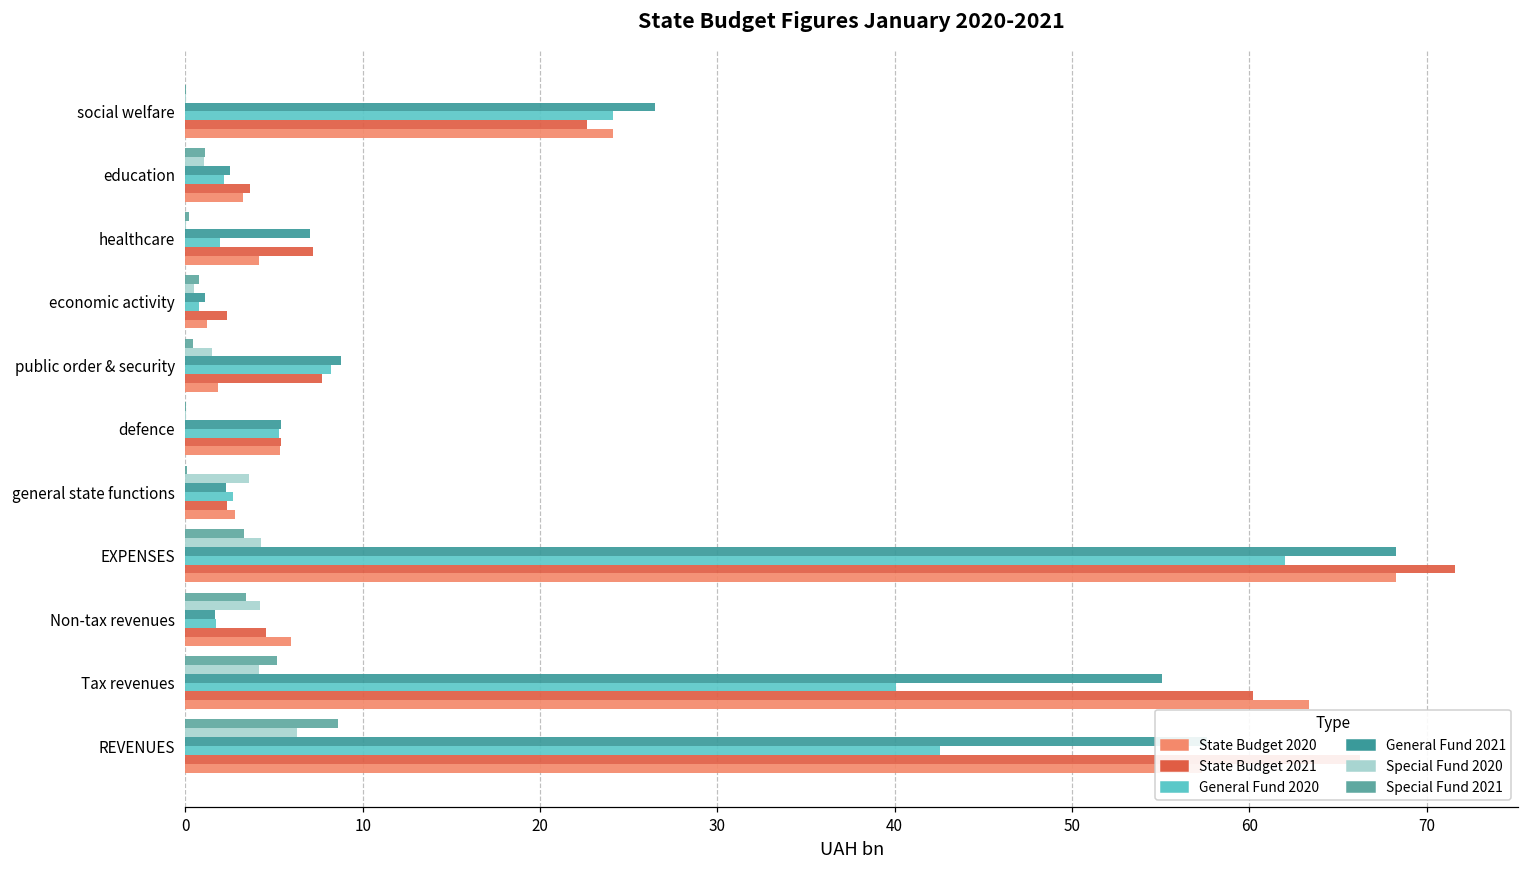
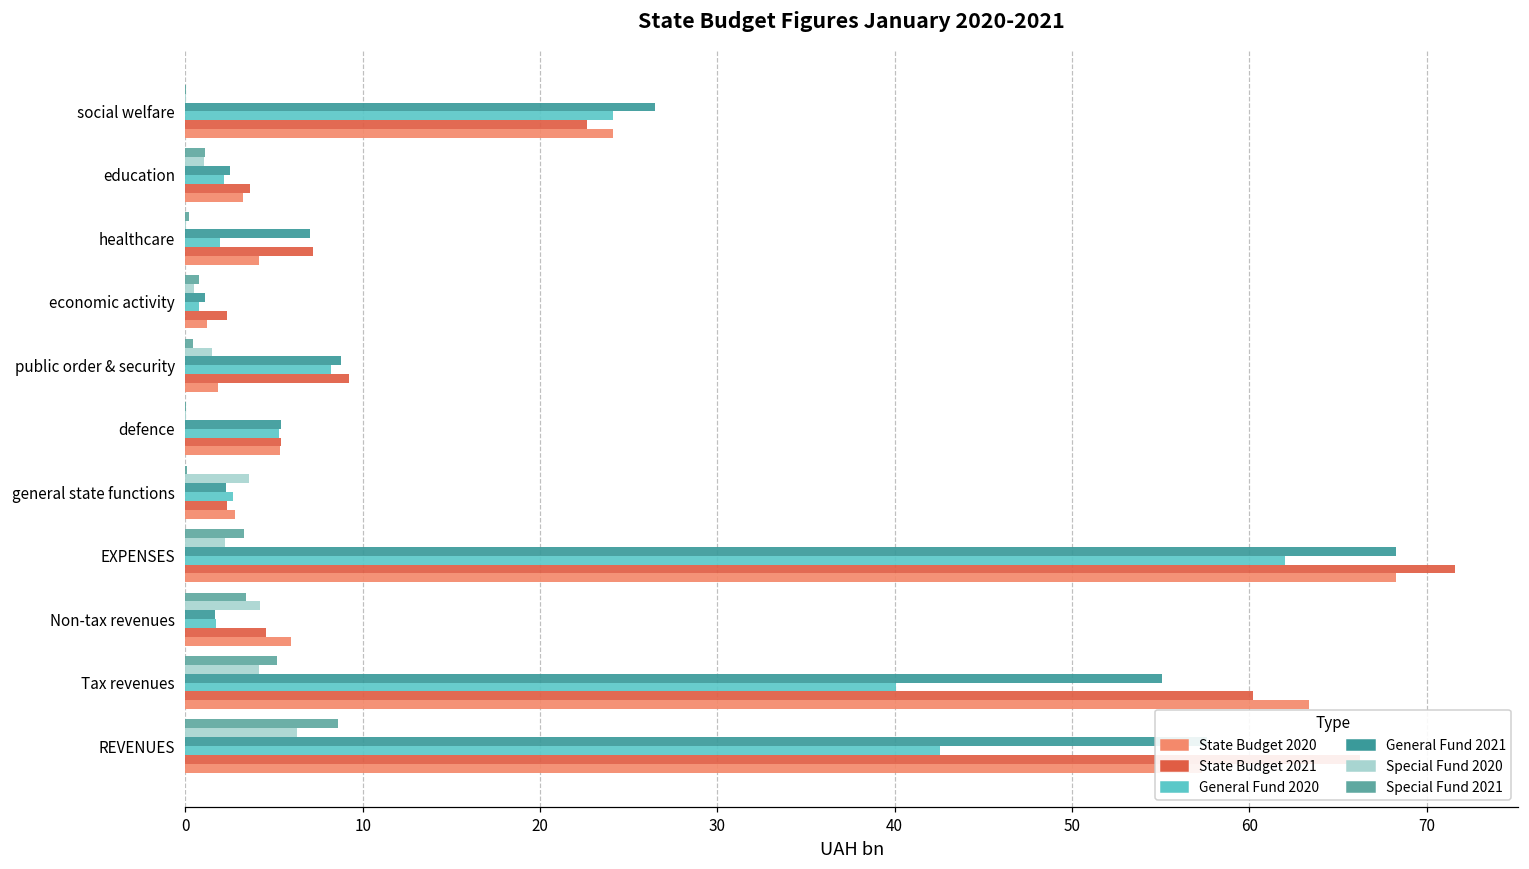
State Budget 2021, public order & security: 7.7 -> 9.2
Special Fund 2020, EXPENSES: 4.3 -> 2.2
